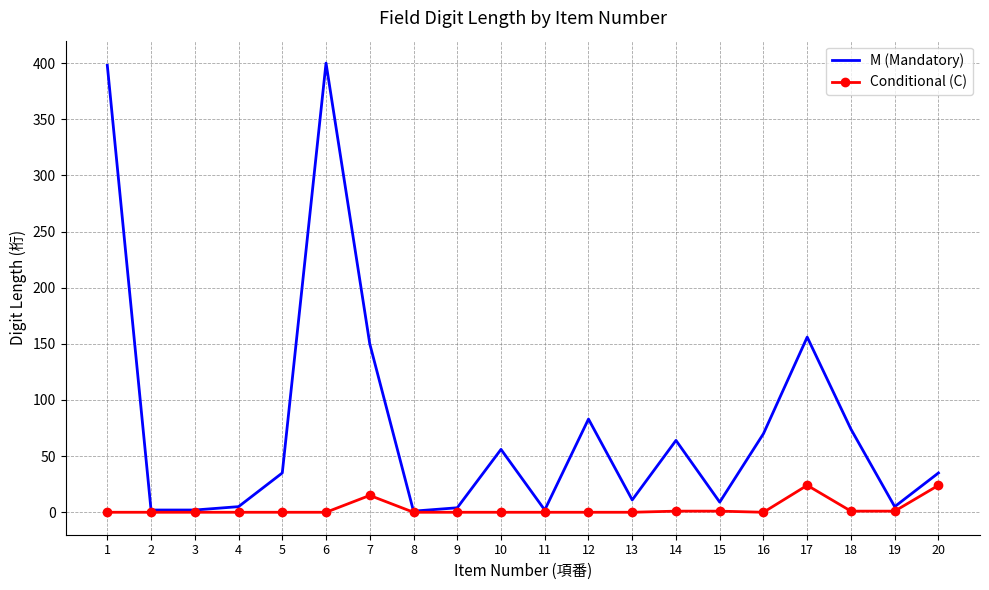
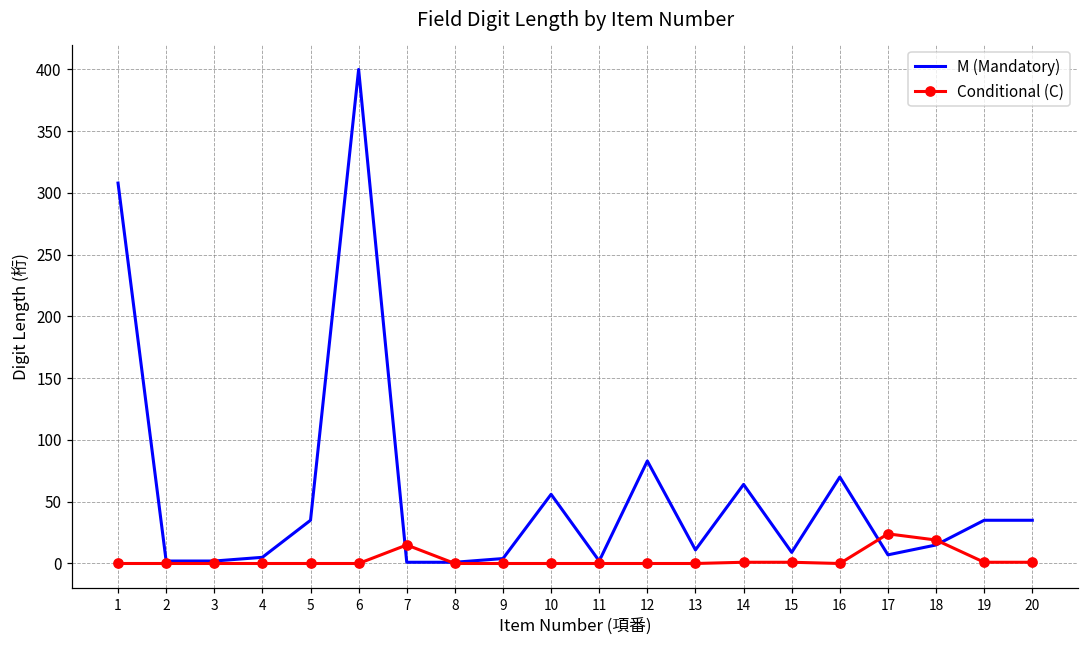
M (Mandatory), 1: 398 -> 308
M (Mandatory), 7: 150 -> 1
M (Mandatory), 17: 156 -> 7
M (Mandatory), 18: 74 -> 15
Conditional (C), 18: 1 -> 19
M (Mandatory), 19: 5 -> 35
Conditional (C), 20: 24 -> 1
